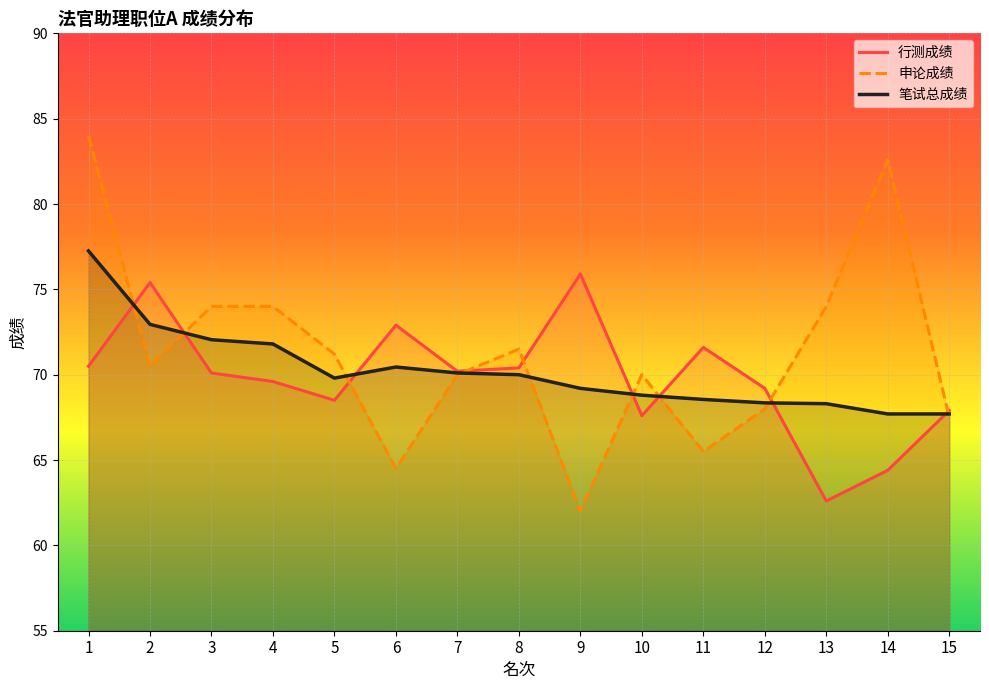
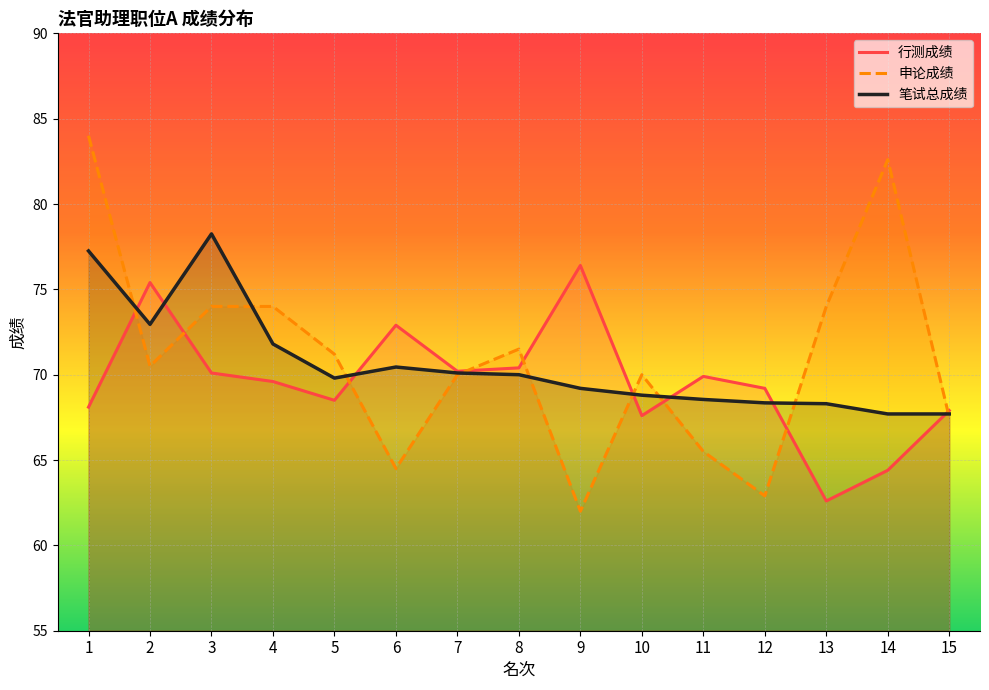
行测成绩, 1: 70.5 -> 68.1
笔试总成绩, 3: 72.1 -> 78.3
行测成绩, 9: 75.9 -> 76.4
行测成绩, 11: 71.6 -> 69.9
申论成绩, 12: 68.0 -> 62.9
